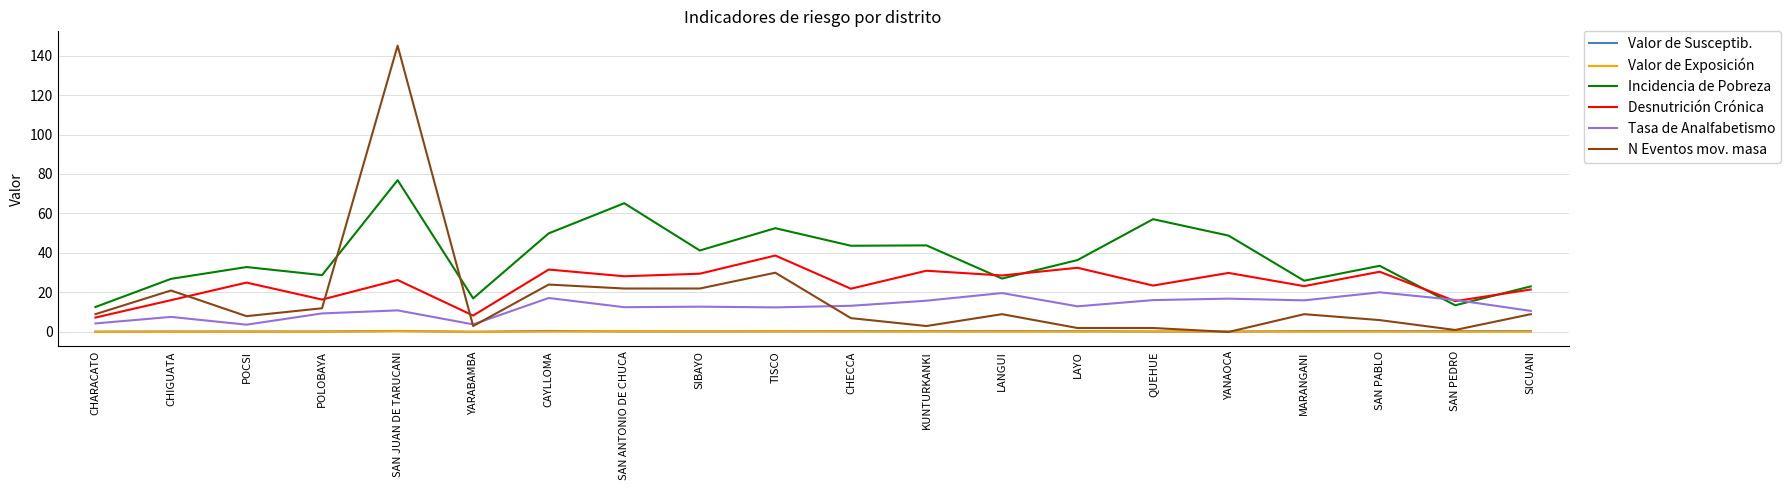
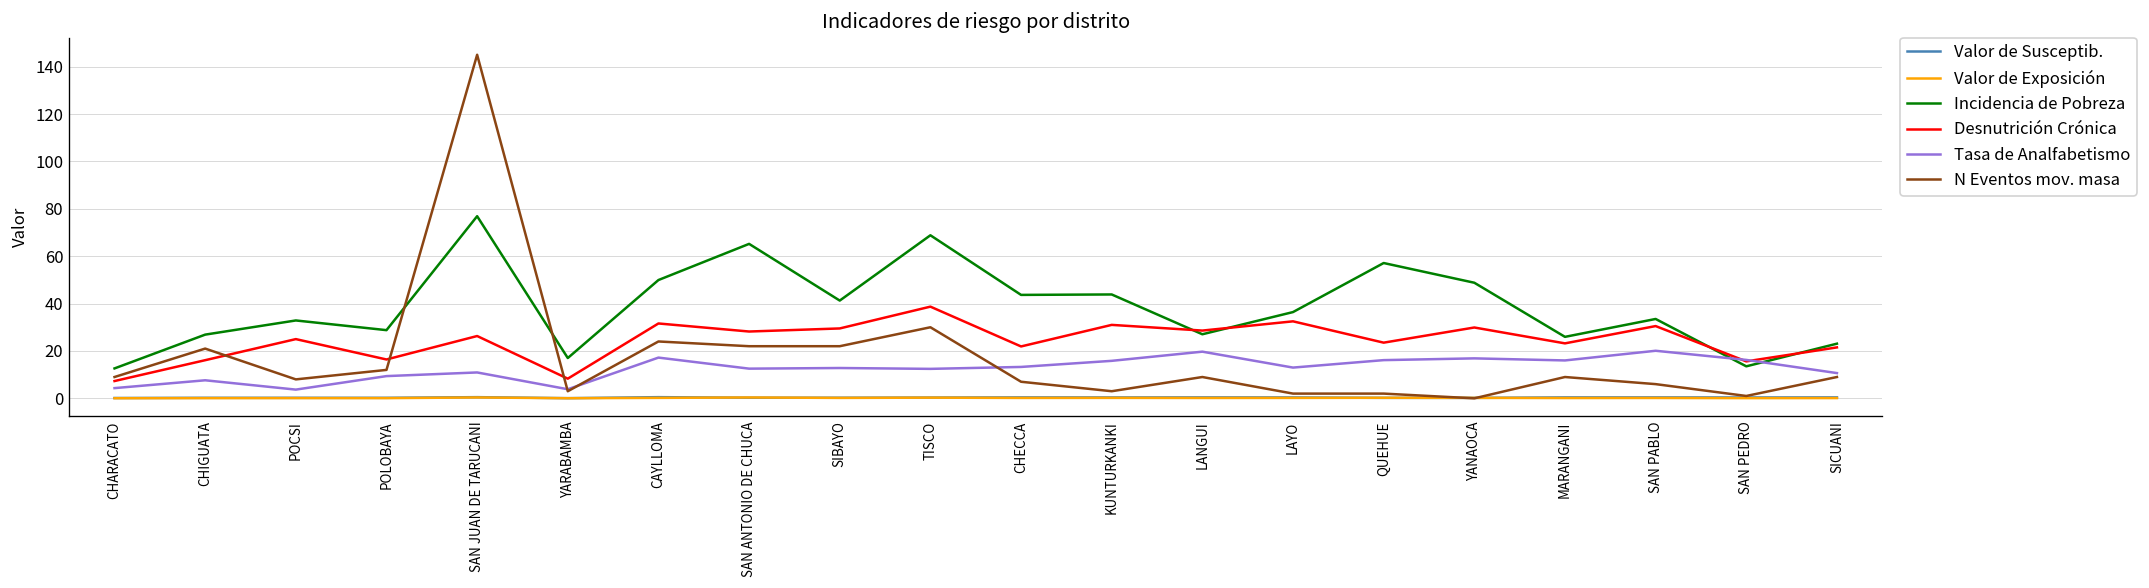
Incidencia de Pobreza, TISCO: 53 -> 69
